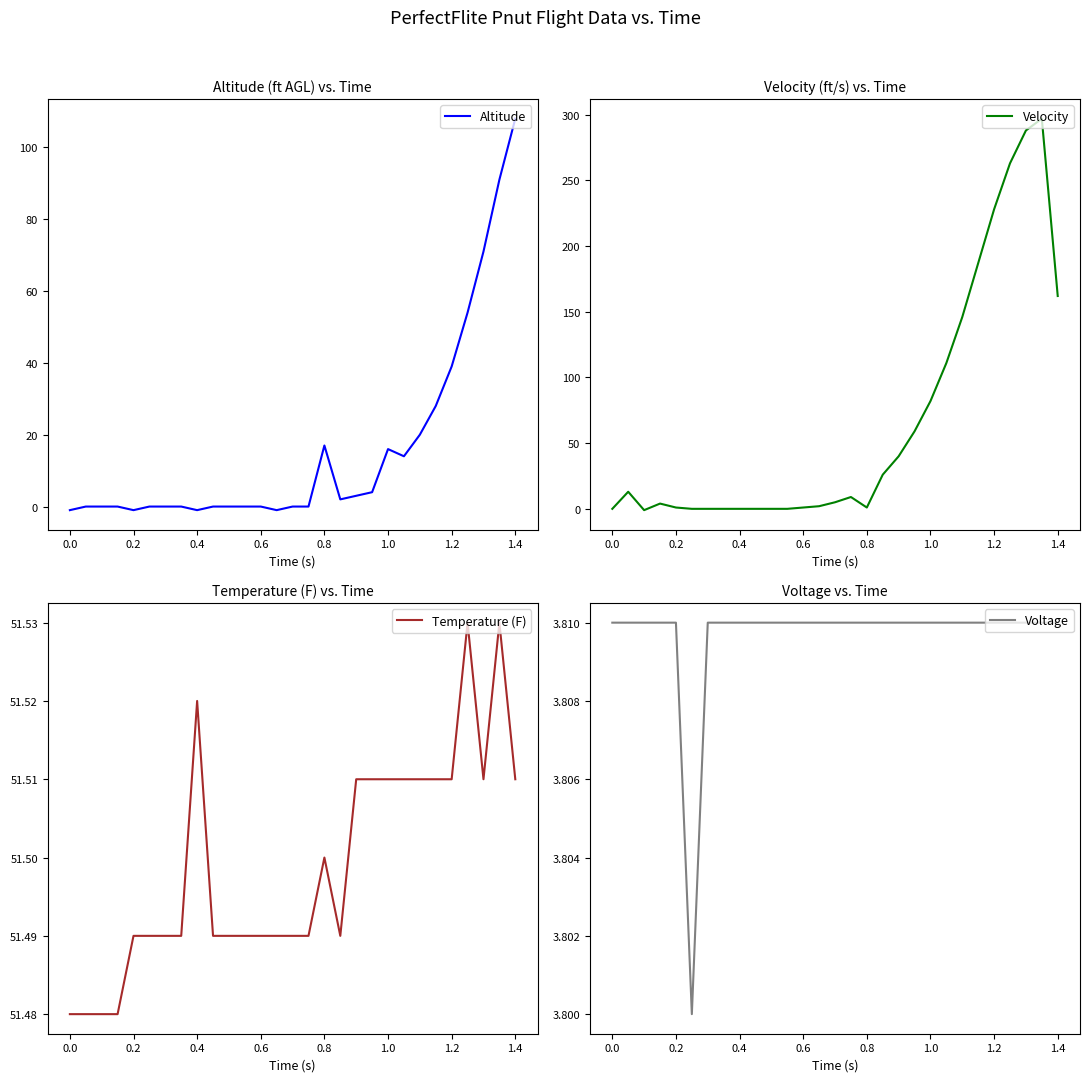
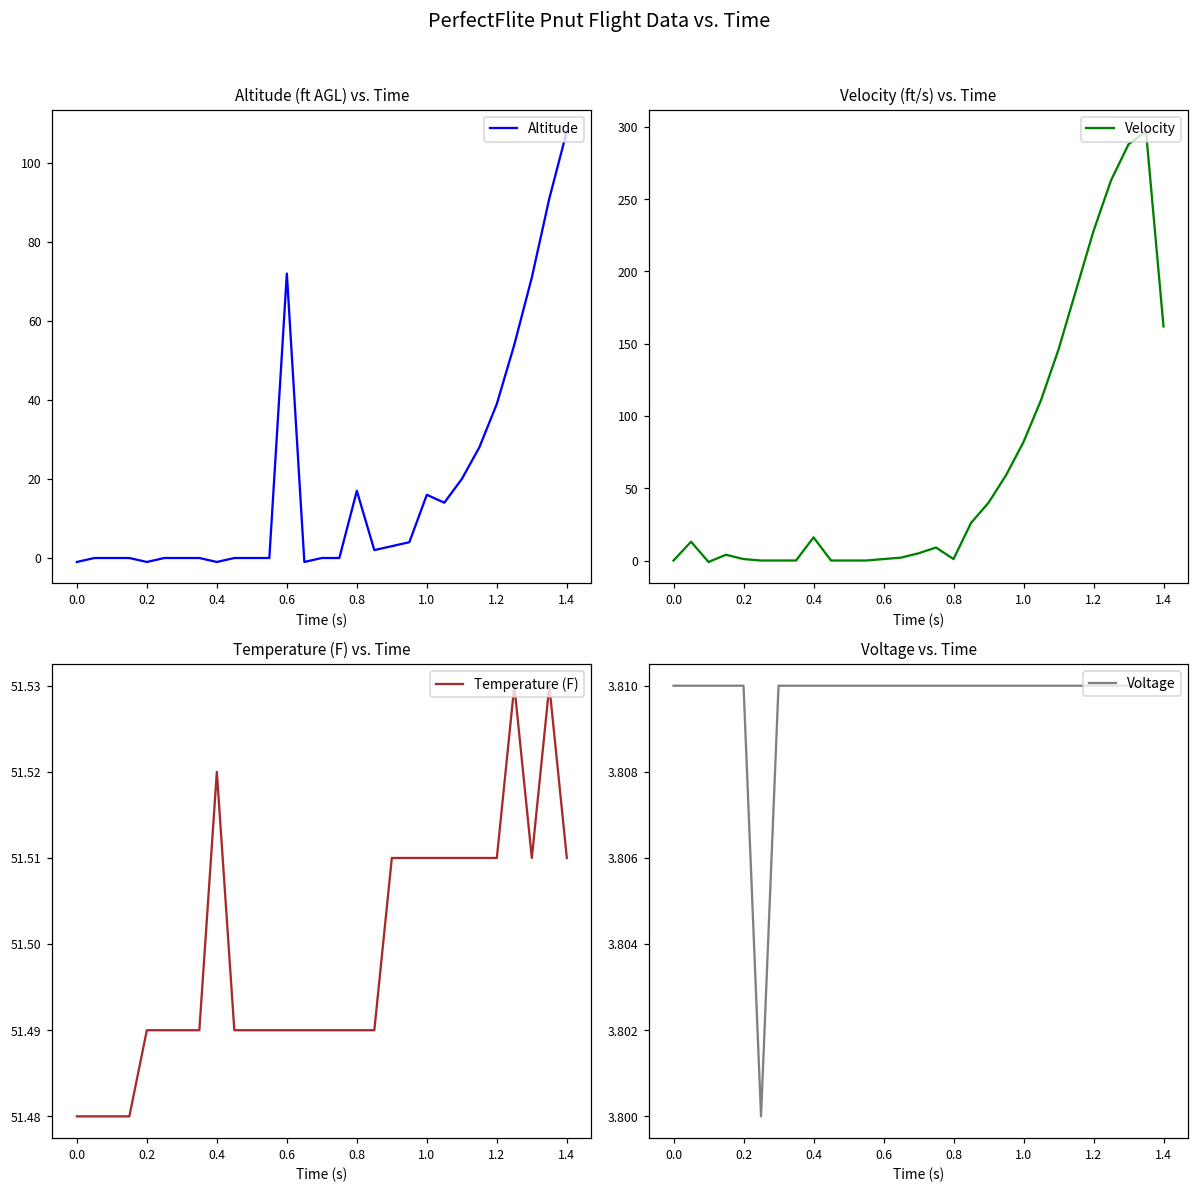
Altitude (ft AGL) vs. Time, 0.6: 0 -> 72
Velocity (ft/s) vs. Time, 0.4: 0 -> 16
Temperature (F) vs. Time, 0.8: 51.50 -> 51.49
